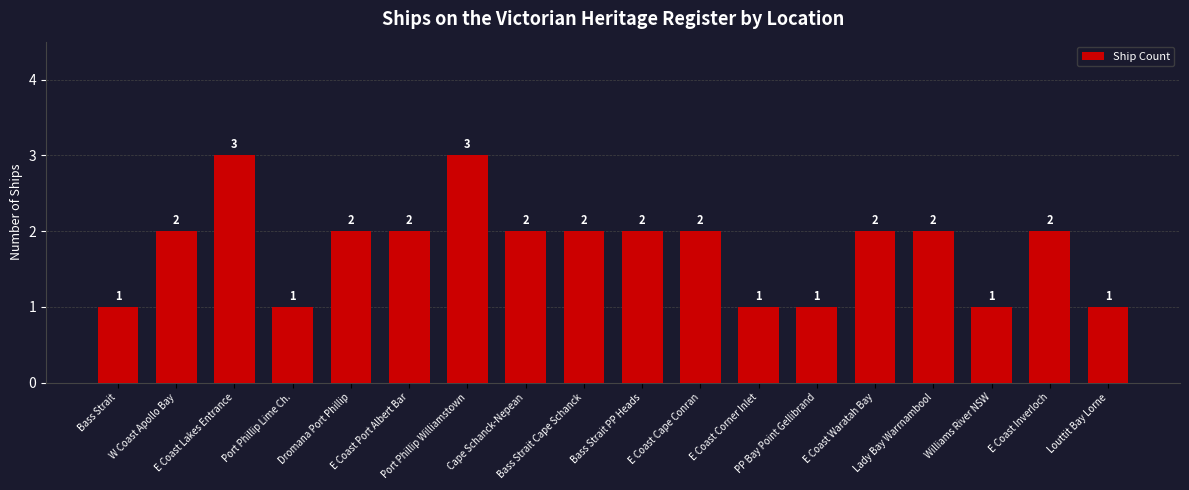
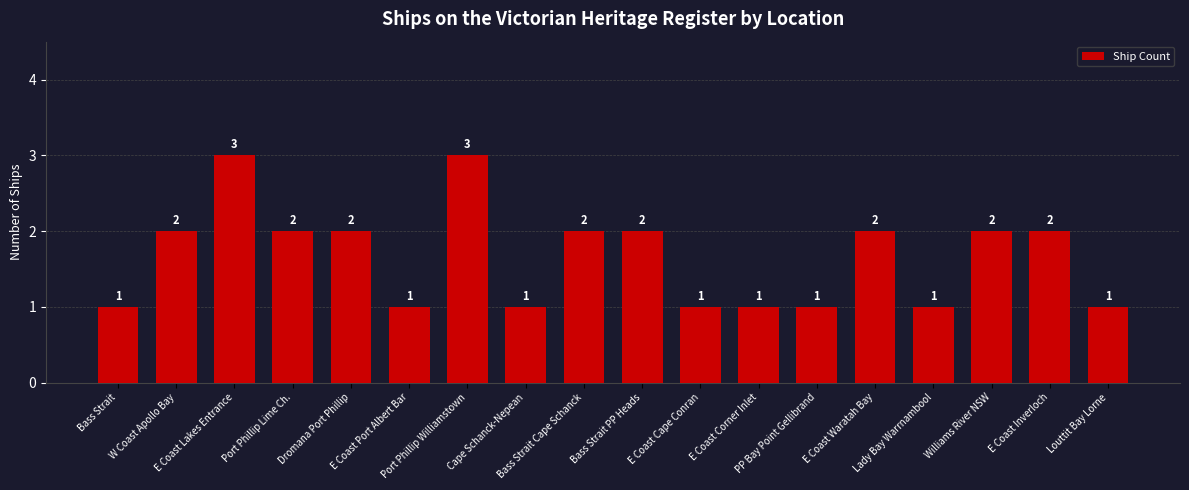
Port Phillip Lime Ch.: 1 -> 2
E Coast Port Albert Bar: 2 -> 1
Cape Schanck-Nepean: 2 -> 1
E Coast Cape Conran: 2 -> 1
Lady Bay Warrnambool: 2 -> 1
Williams River NSW: 1 -> 2
